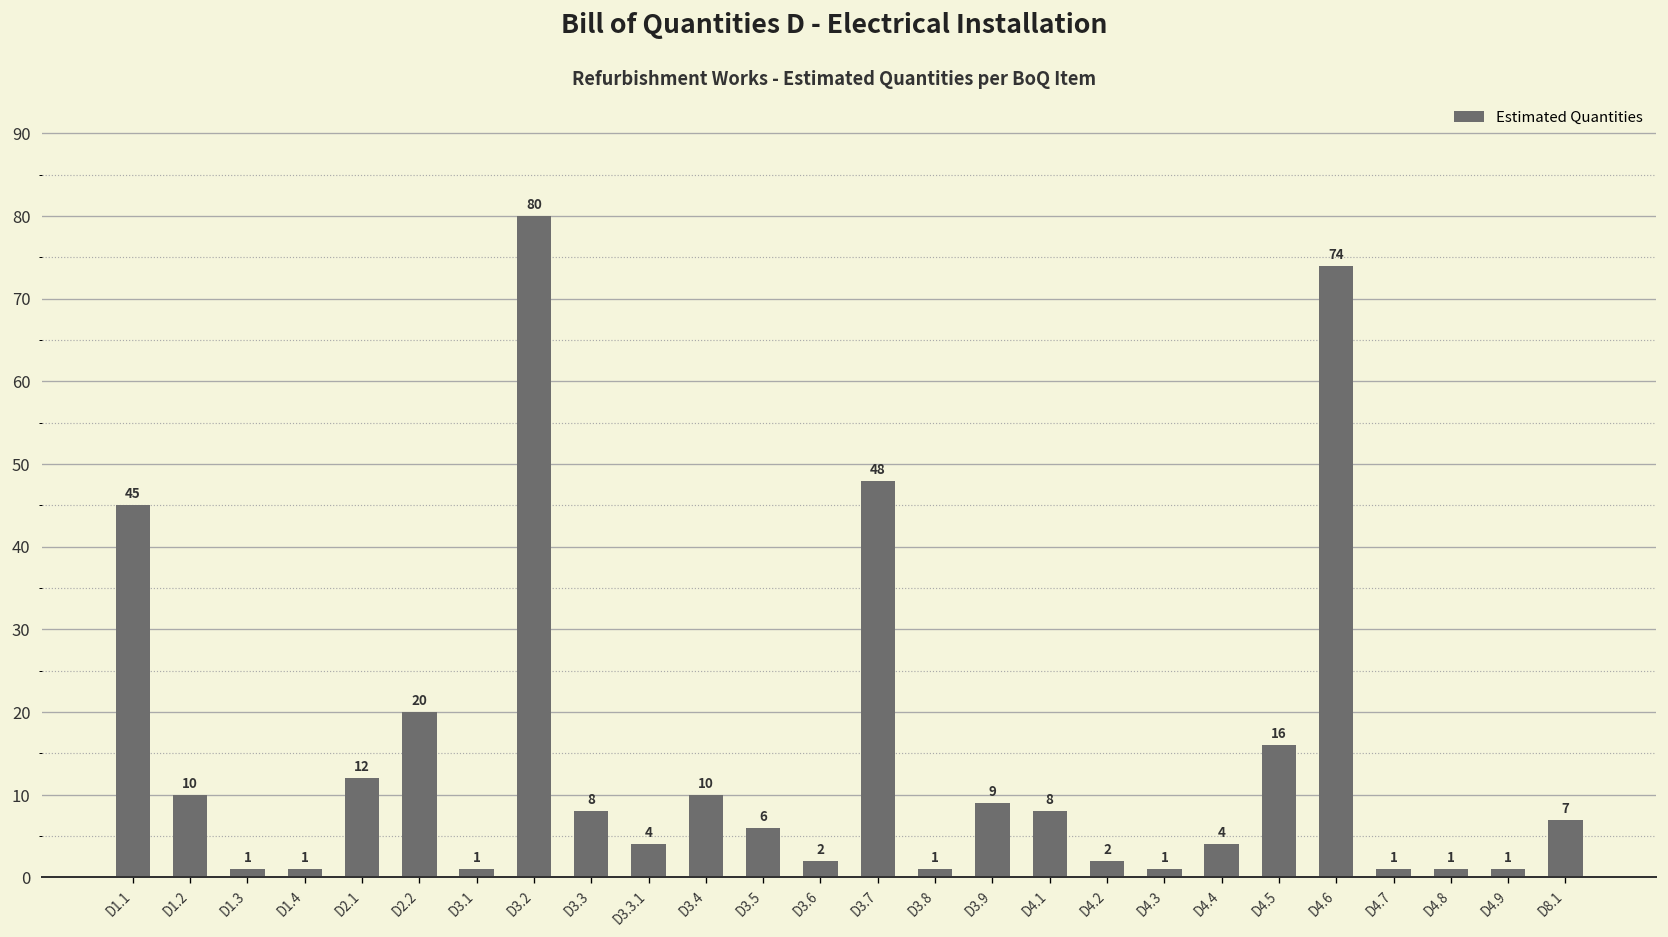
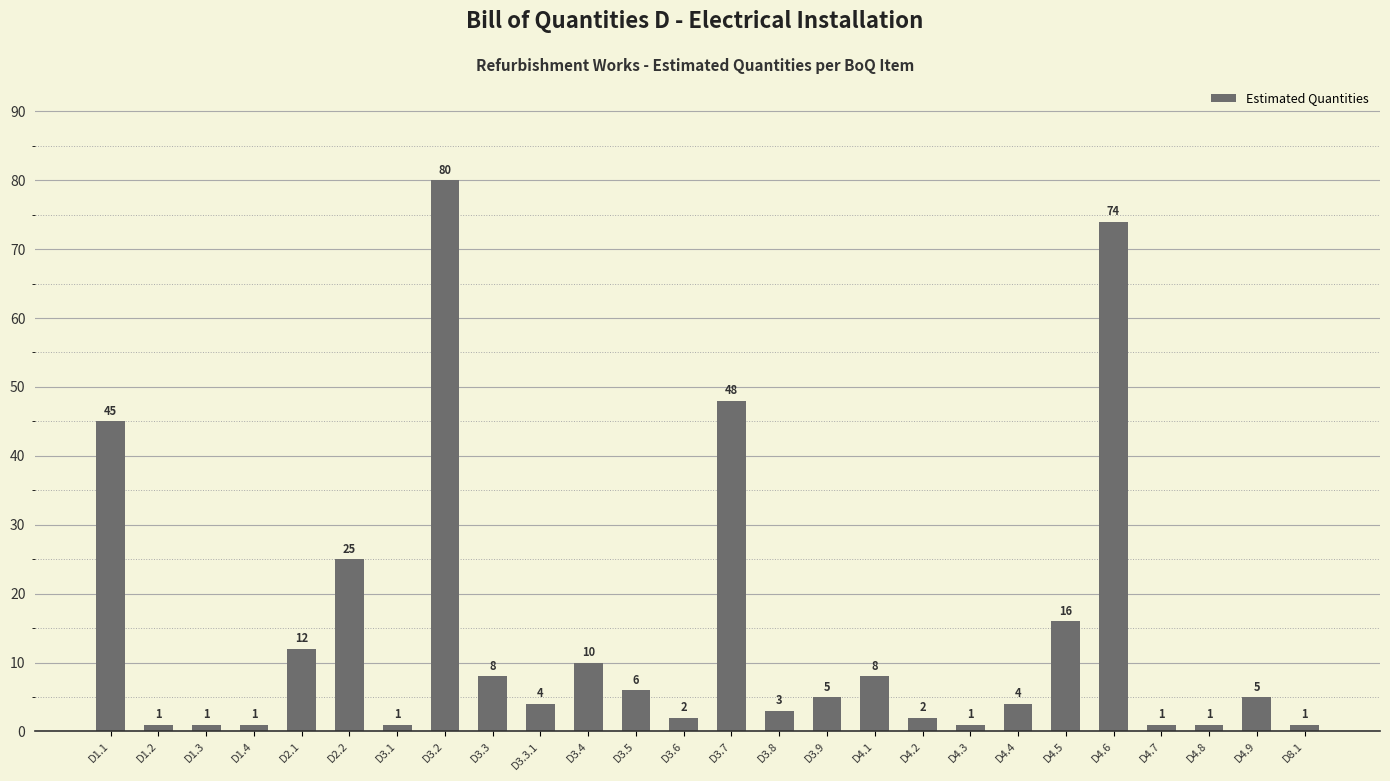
D1.2: 10 -> 1
D2.2: 20 -> 25
D3.8: 1 -> 3
D3.9: 9 -> 5
D4.9: 1 -> 5
D8.1: 7 -> 1
